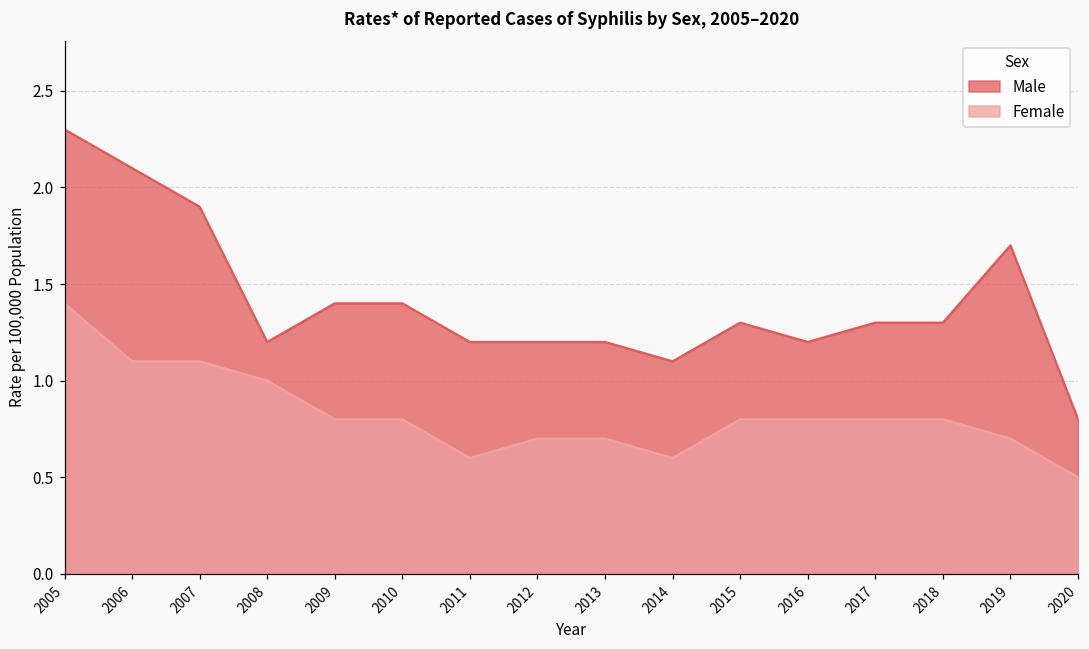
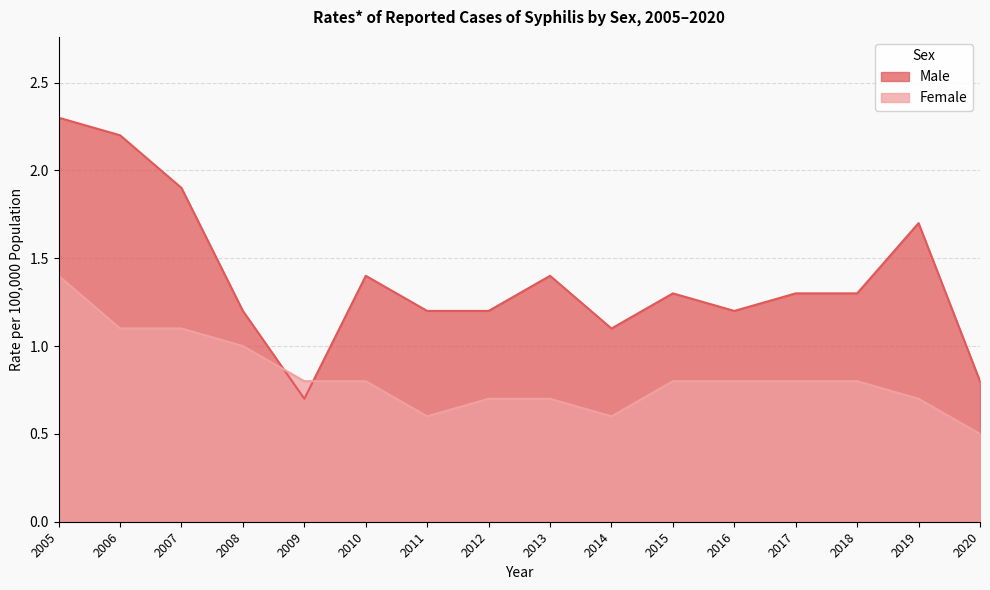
Male, 2006: 2.1 -> 2.2
Male, 2009: 1.4 -> 0.7
Male, 2013: 1.2 -> 1.4
